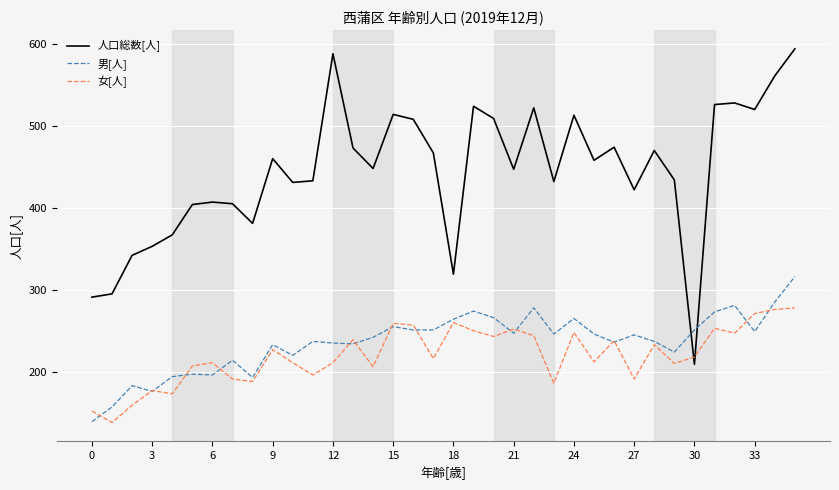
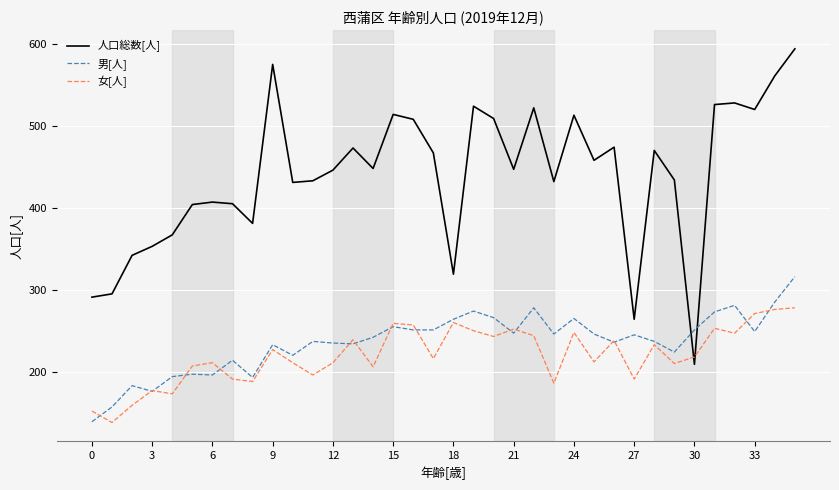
人口総数[人], 9: 460 -> 580
人口総数[人], 12: 590 -> 450
人口総数[人], 27: 420 -> 260
